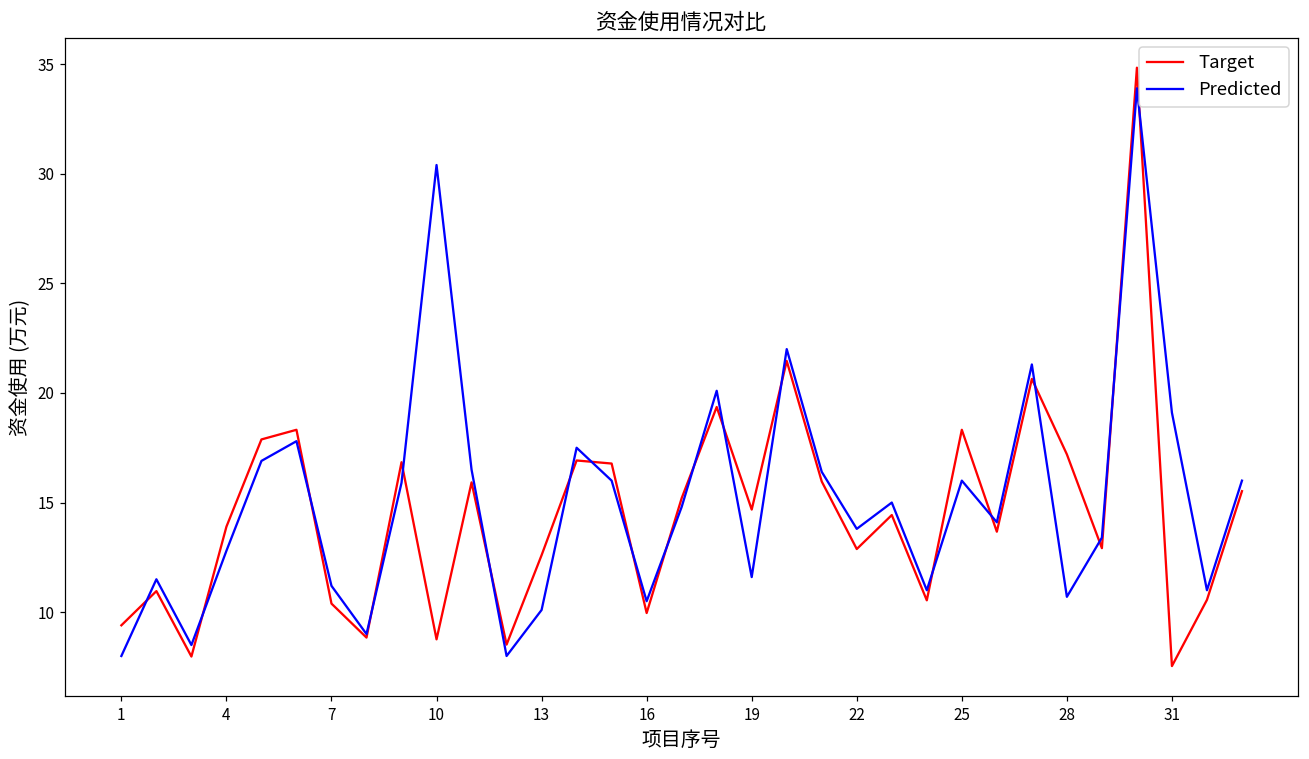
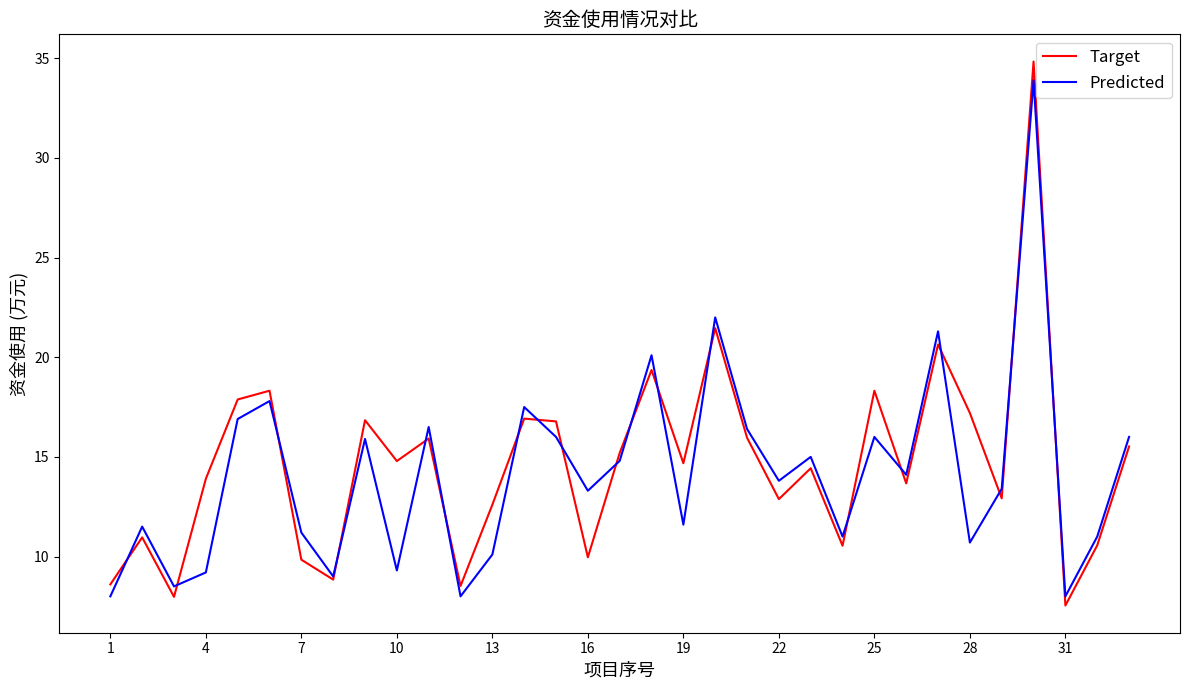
Target, 1: 9.4 -> 8.6
Predicted, 4: 12.8 -> 9.2
Target, 7: 10.4 -> 9.8
Target, 10: 8.8 -> 14.8
Predicted, 10: 30.4 -> 9.3
Predicted, 16: 10.5 -> 13.3
Predicted, 31: 19.1 -> 8.0
